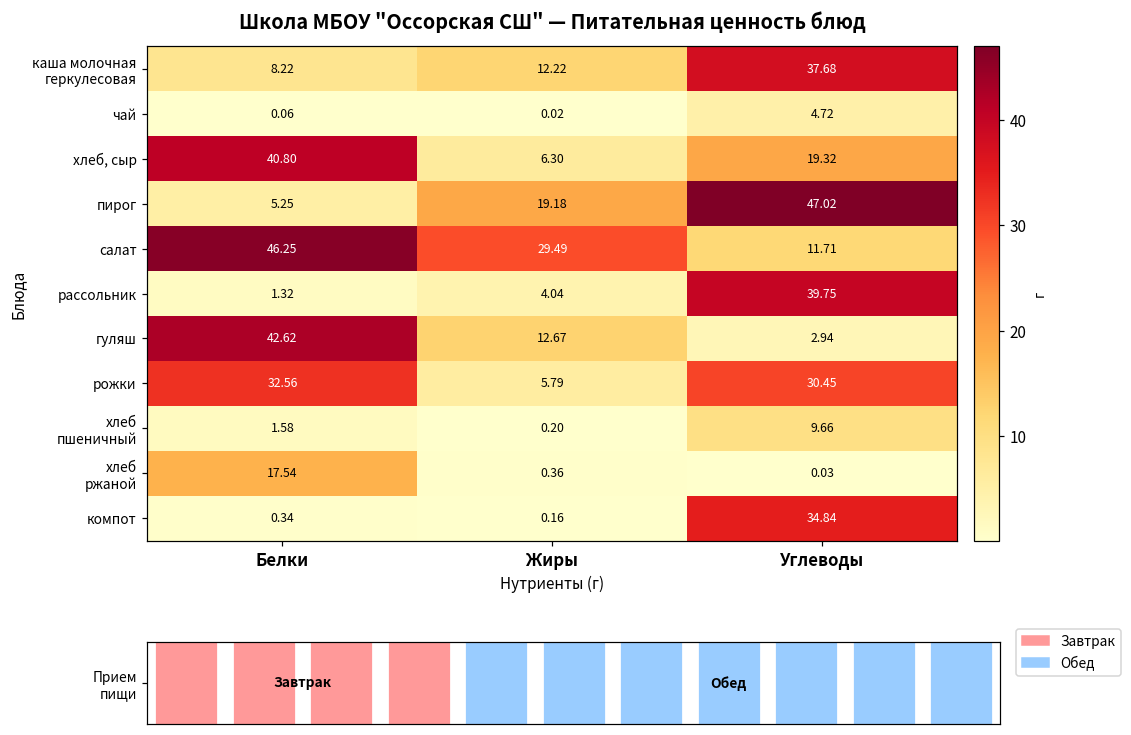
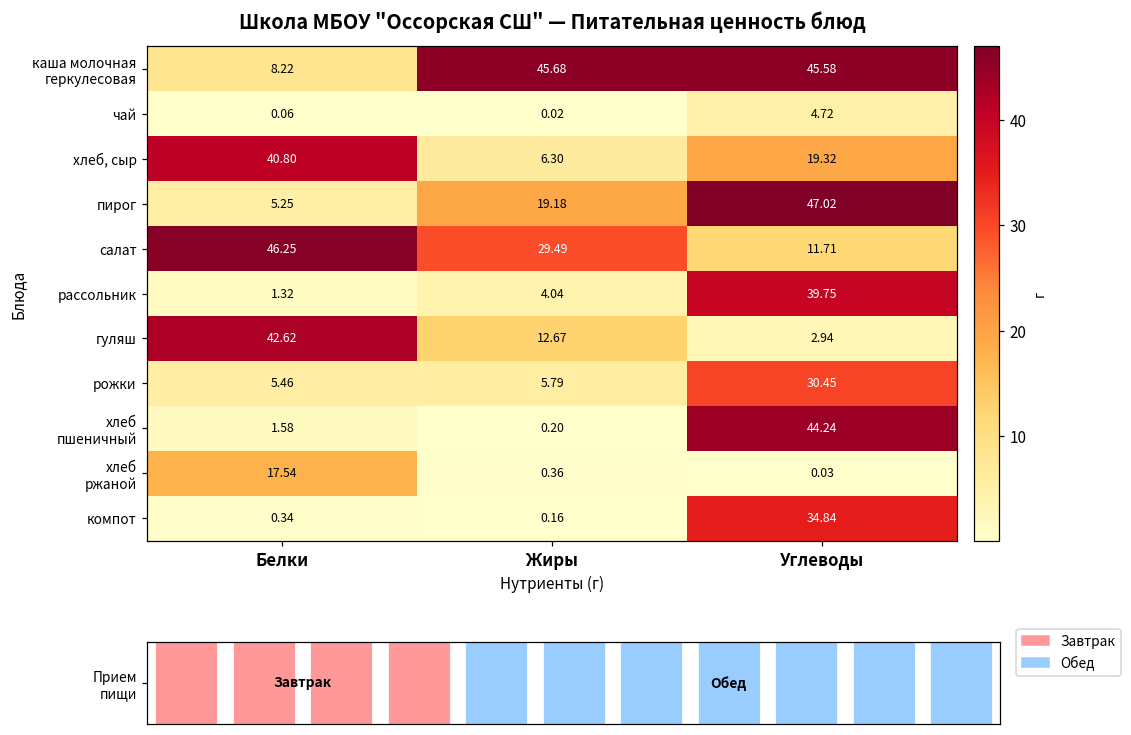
Школа МБОУ "Оссорская СШ" — Питательная ценность блюд, каша молочная геркулесовая, Жиры: 12.22 -> 45.68
Школа МБОУ "Оссорская СШ" — Питательная ценность блюд, каша молочная геркулесовая, Углеводы: 37.68 -> 45.58
Школа МБОУ "Оссорская СШ" — Питательная ценность блюд, рожки, Белки: 32.56 -> 5.46
Школа МБОУ "Оссорская СШ" — Питательная ценность блюд, хлеб пшеничный, Углеводы: 9.66 -> 44.24
